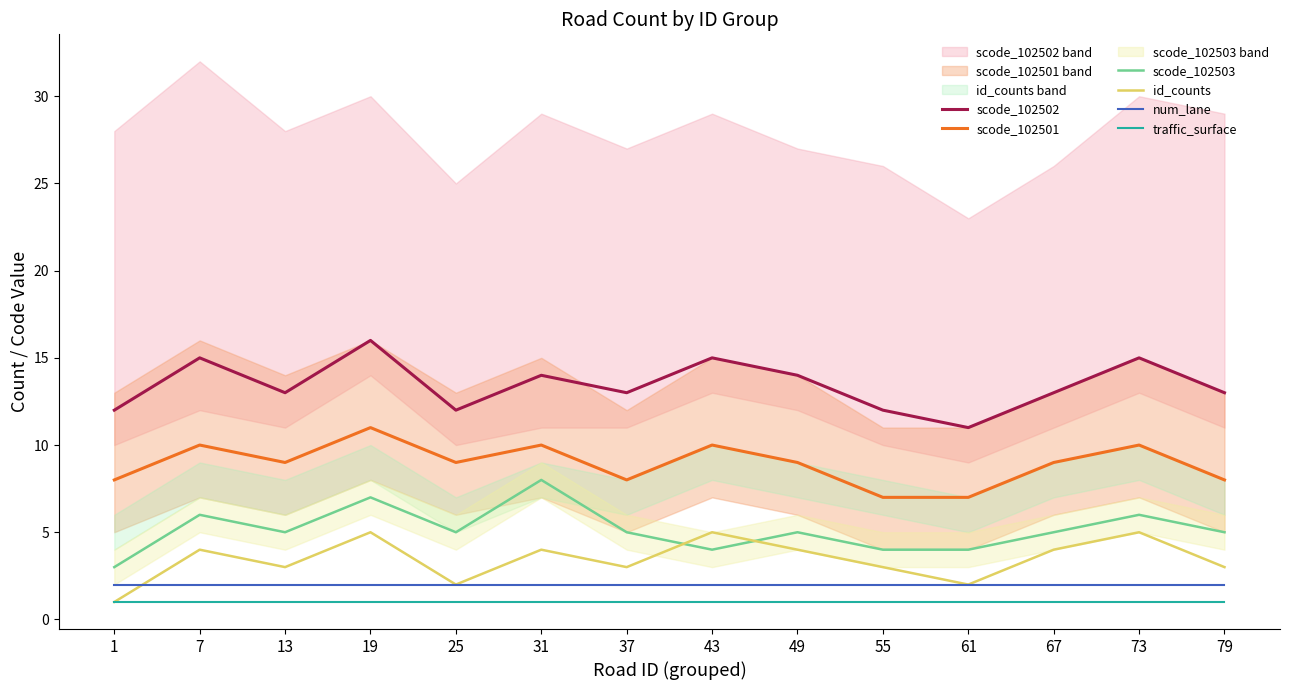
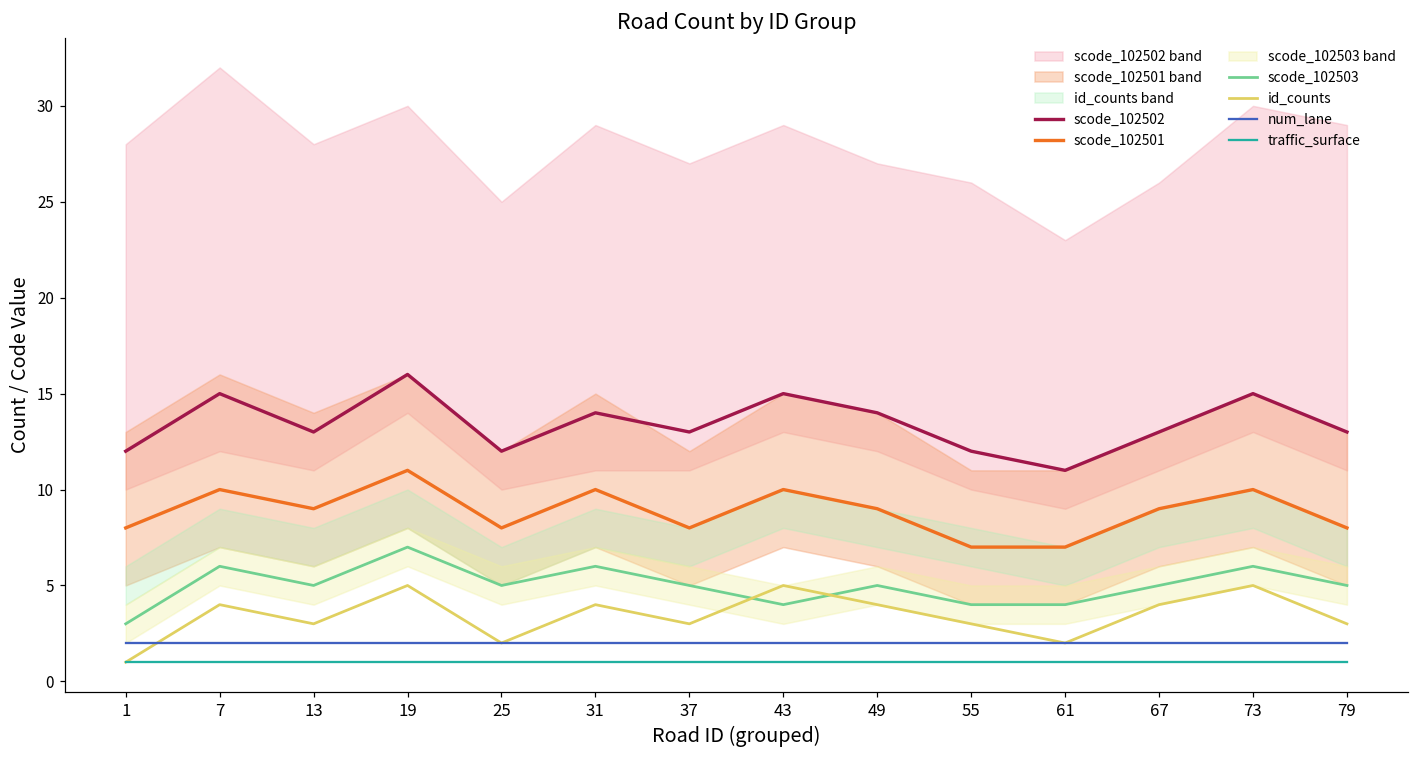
scode_102501, 25: 9 -> 8
scode_102503, 31: 8 -> 6
